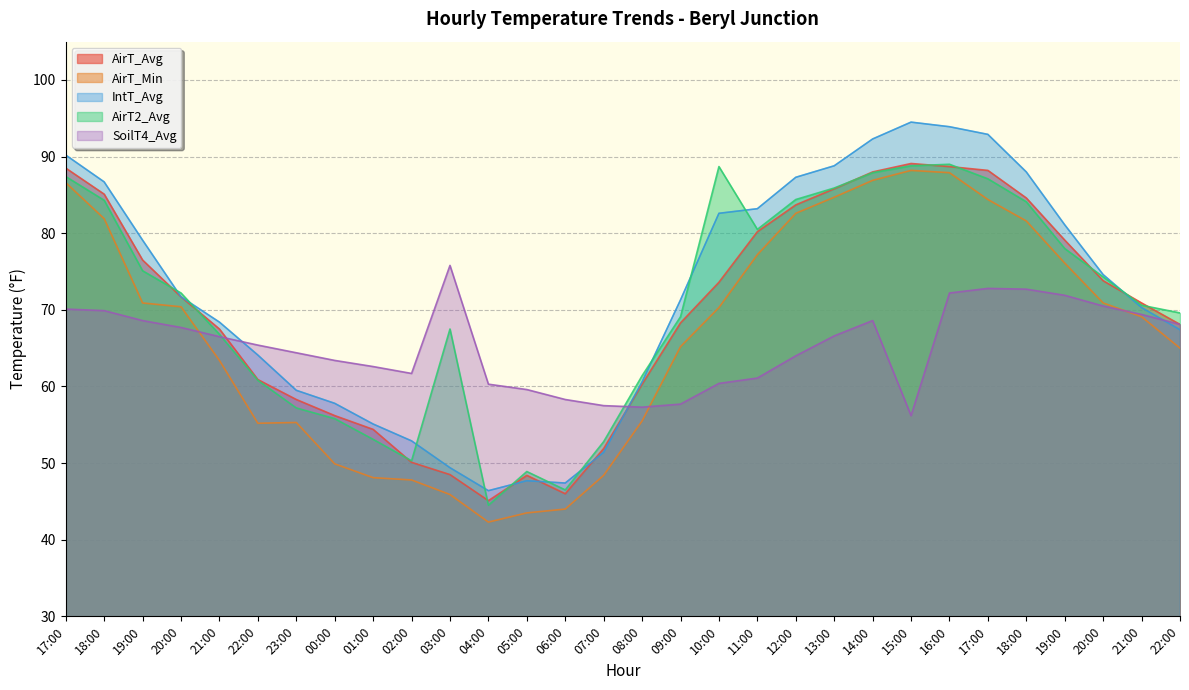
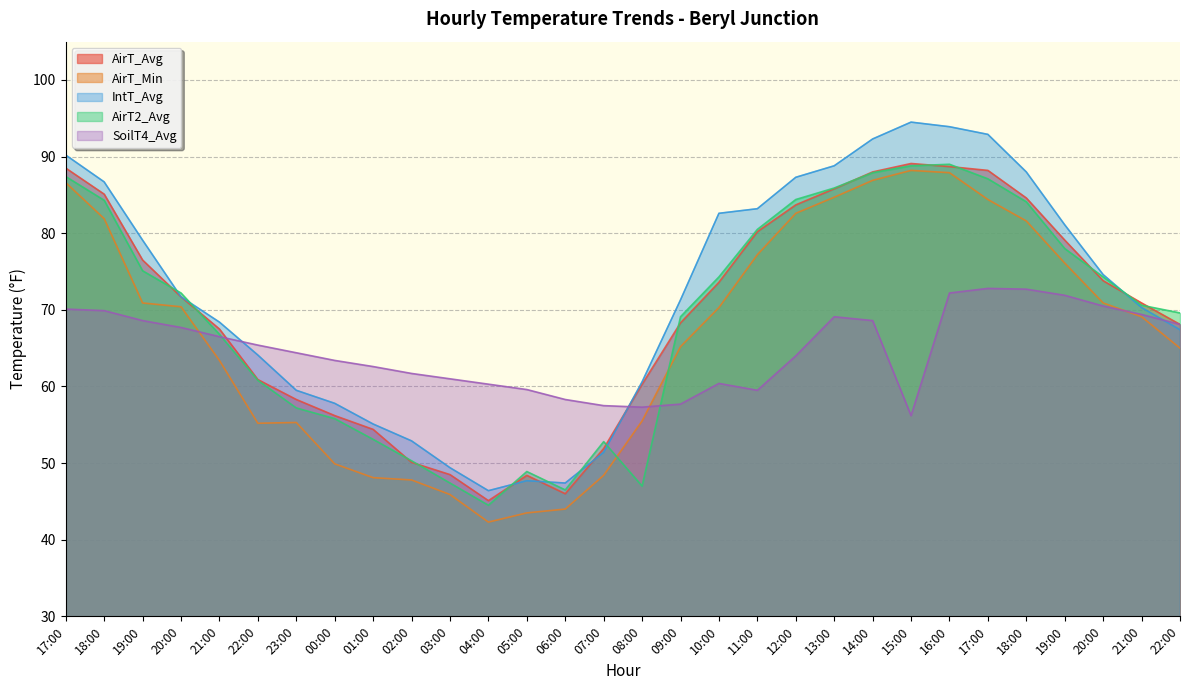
AirT2_Avg, 03:00: 68 -> 47
SoilT4_Avg, 03:00: 76 -> 61
AirT2_Avg, 08:00: 61 -> 47
AirT2_Avg, 10:00: 89 -> 74
SoilT4_Avg, 11:00: 61 -> 60
SoilT4_Avg, 13:00: 67 -> 69
